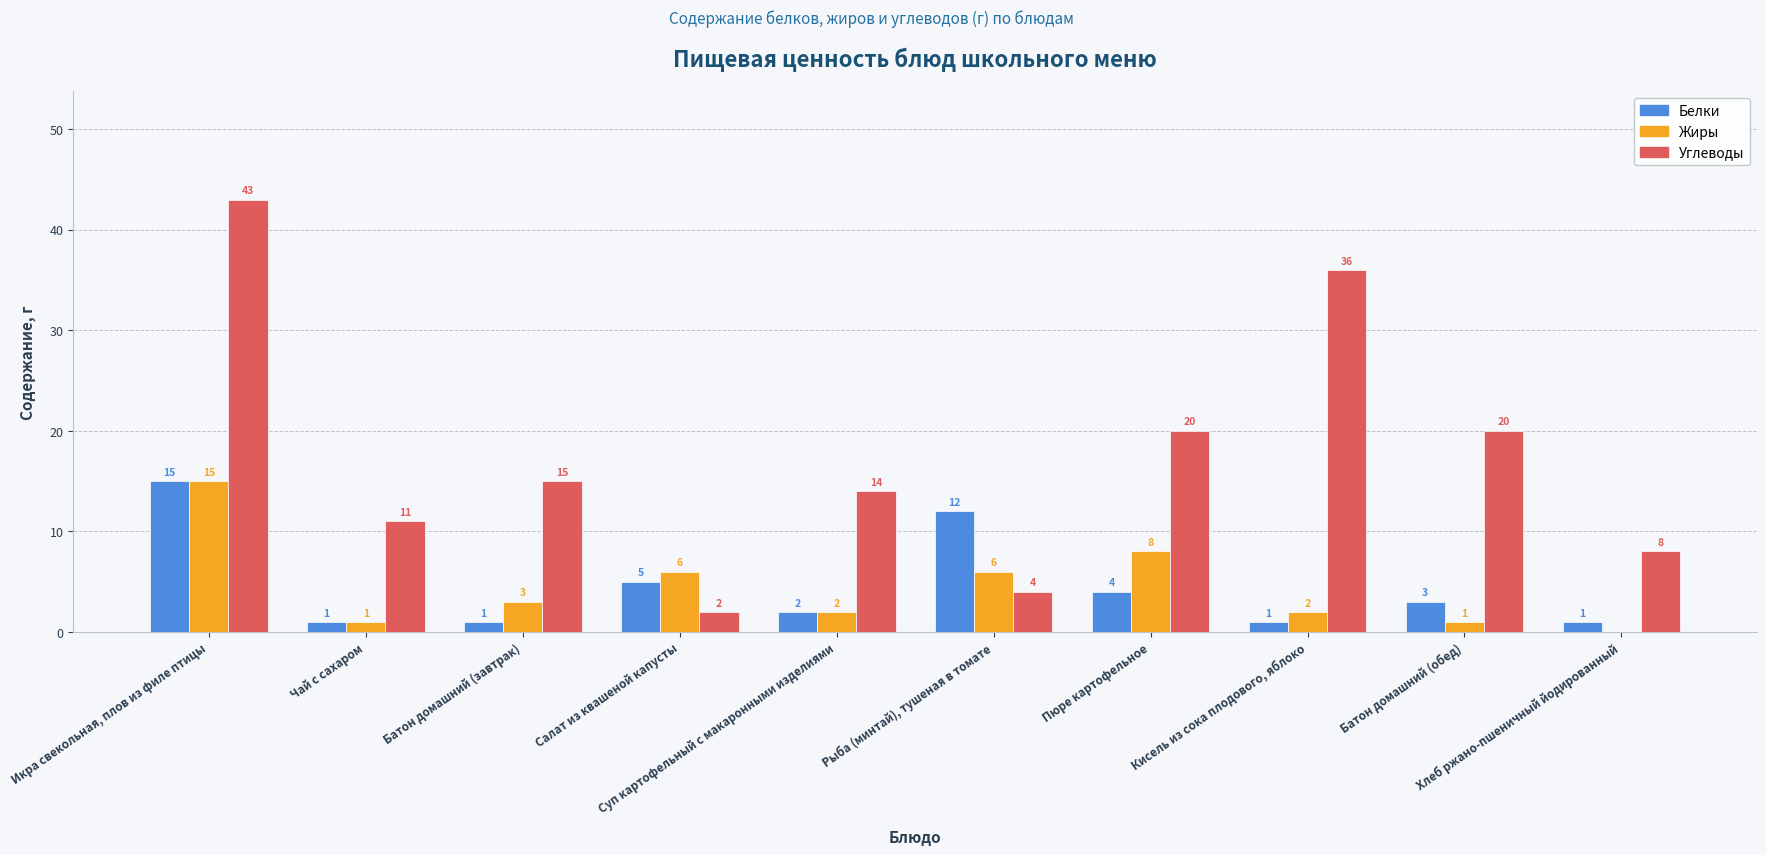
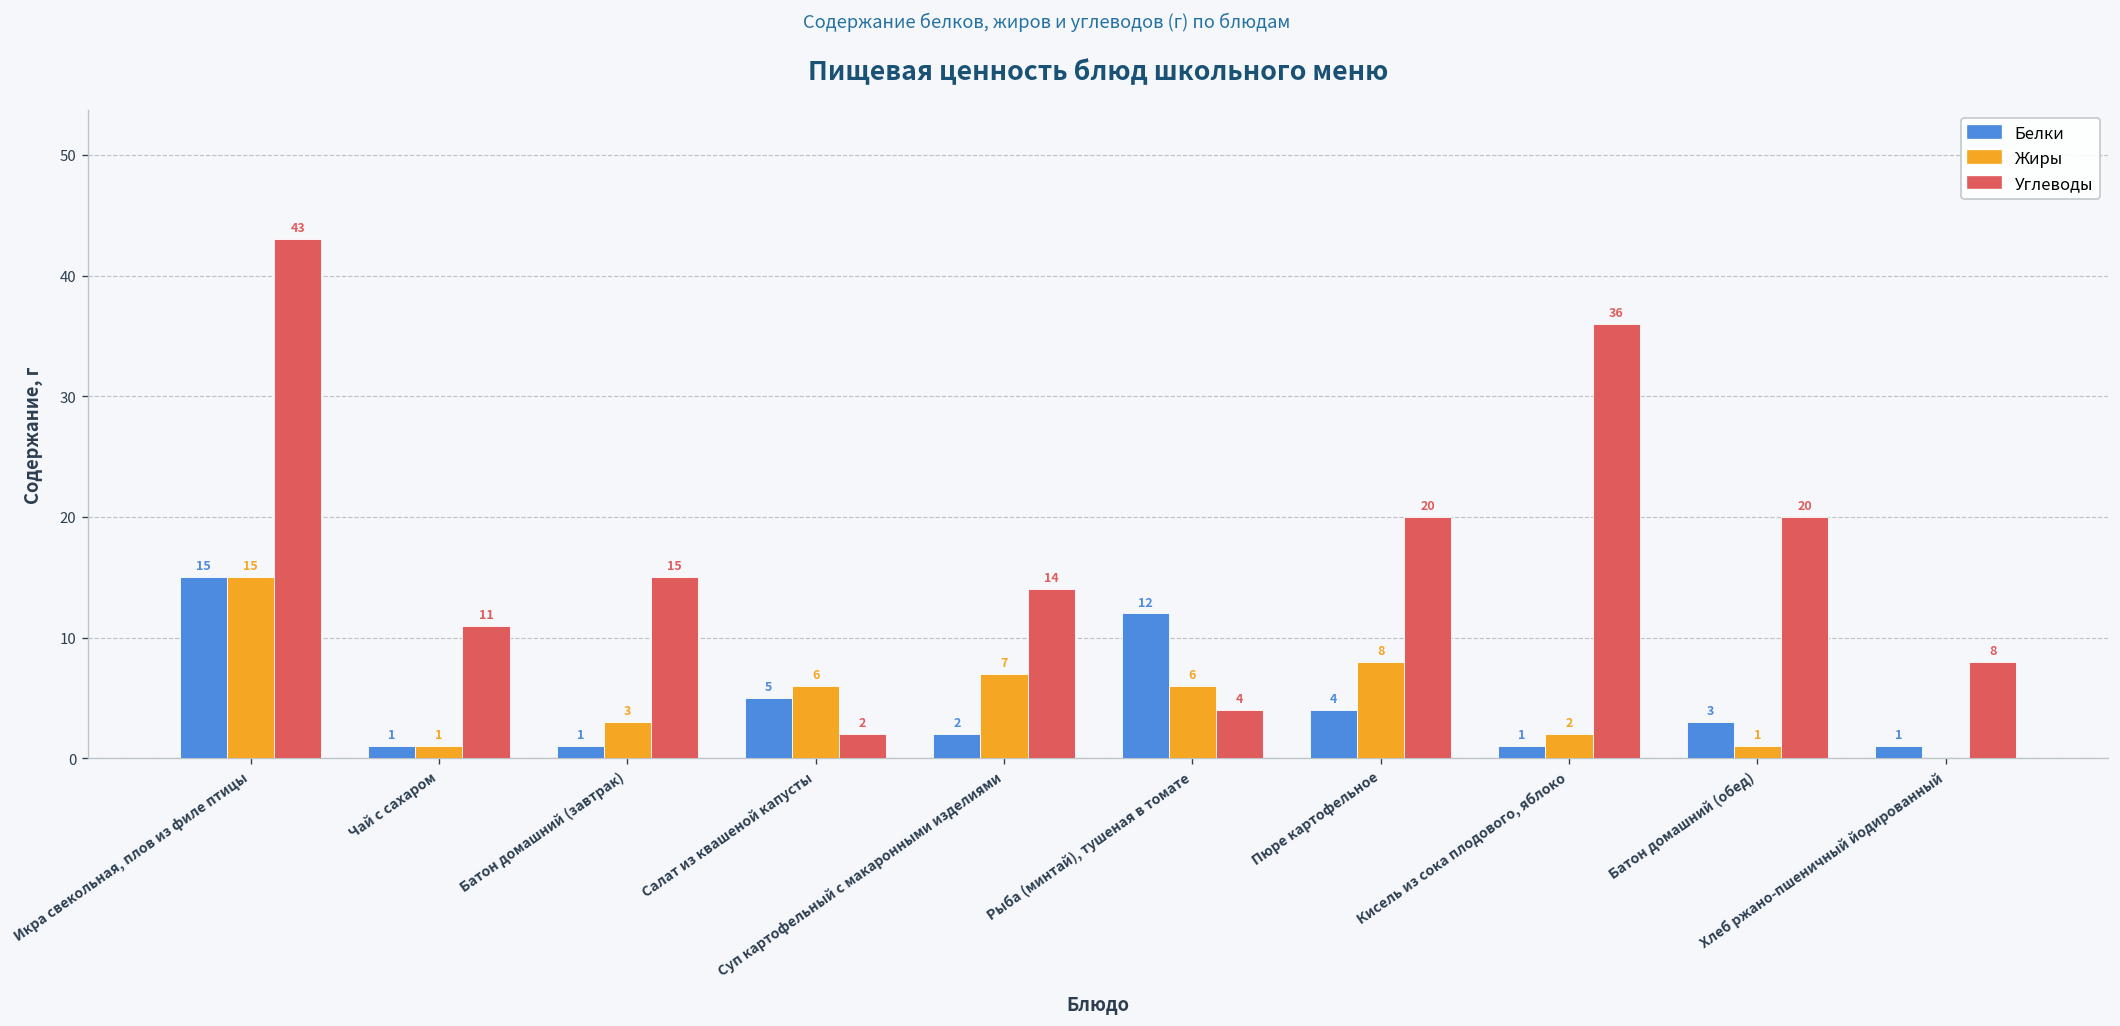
Жиры, Суп картофельный с макаронными изделиями: 2 -> 7
